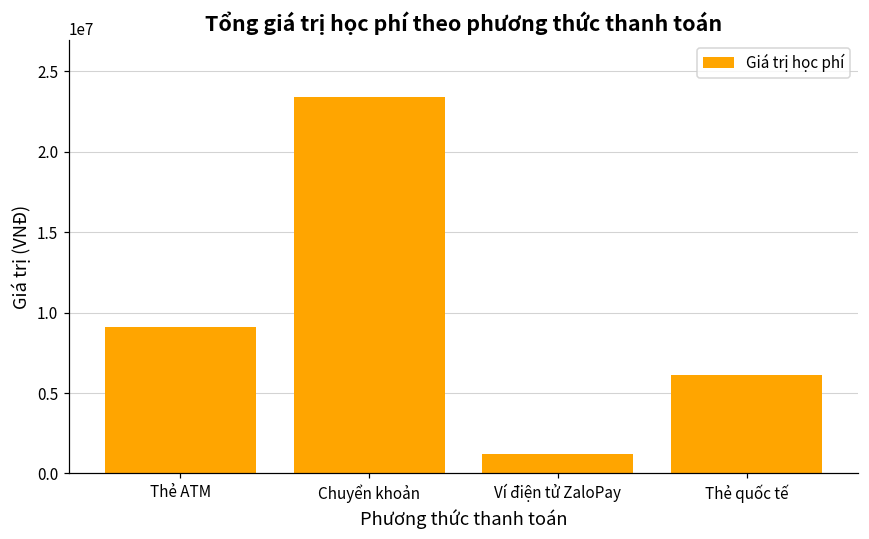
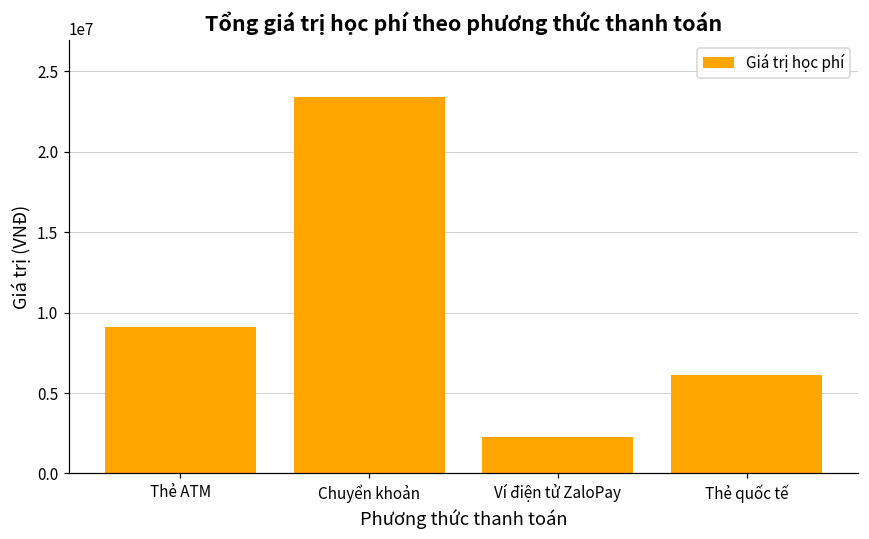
Ví điện tử ZaloPay: 1200000 -> 2300000
